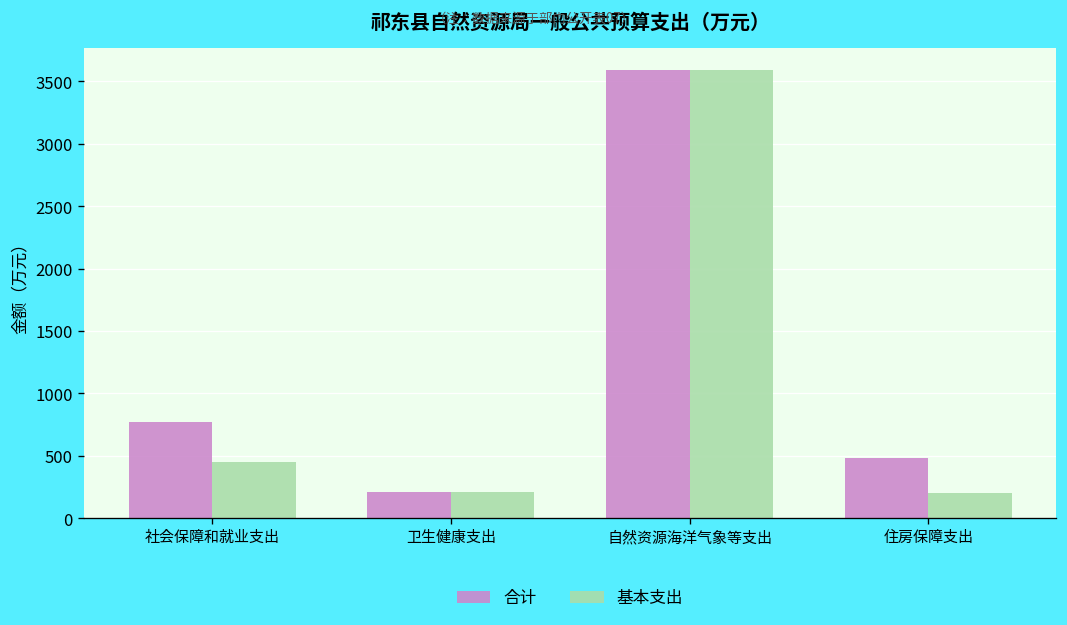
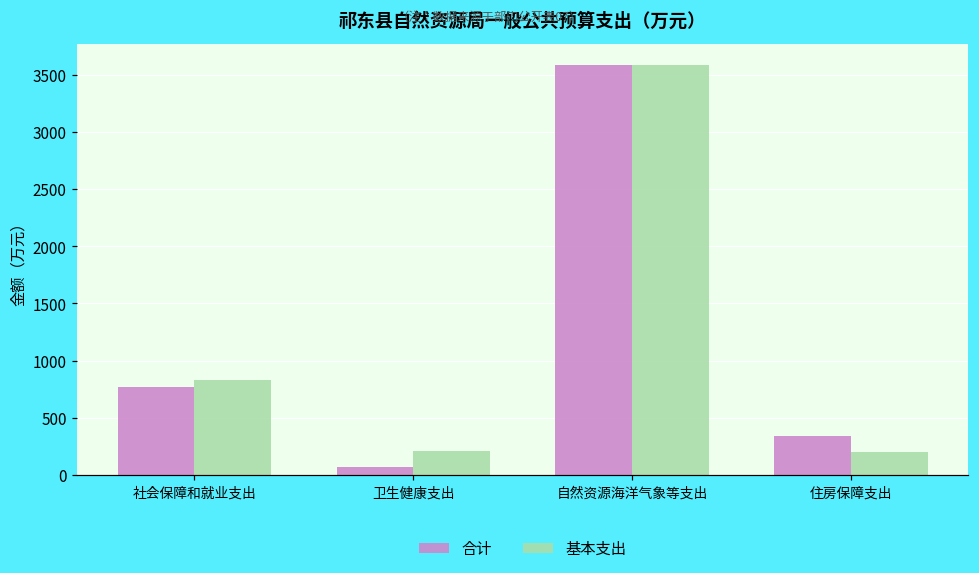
基本支出, 社会保障和就业支出: 450 -> 830
合计, 卫生健康支出: 210 -> 70
合计, 住房保障支出: 480 -> 340
